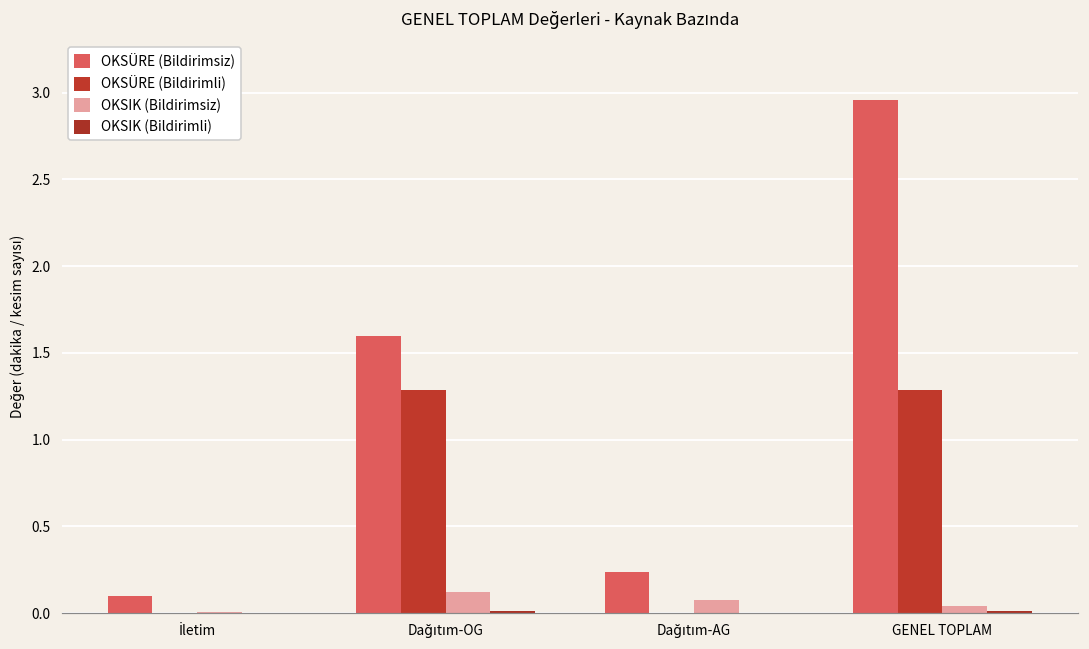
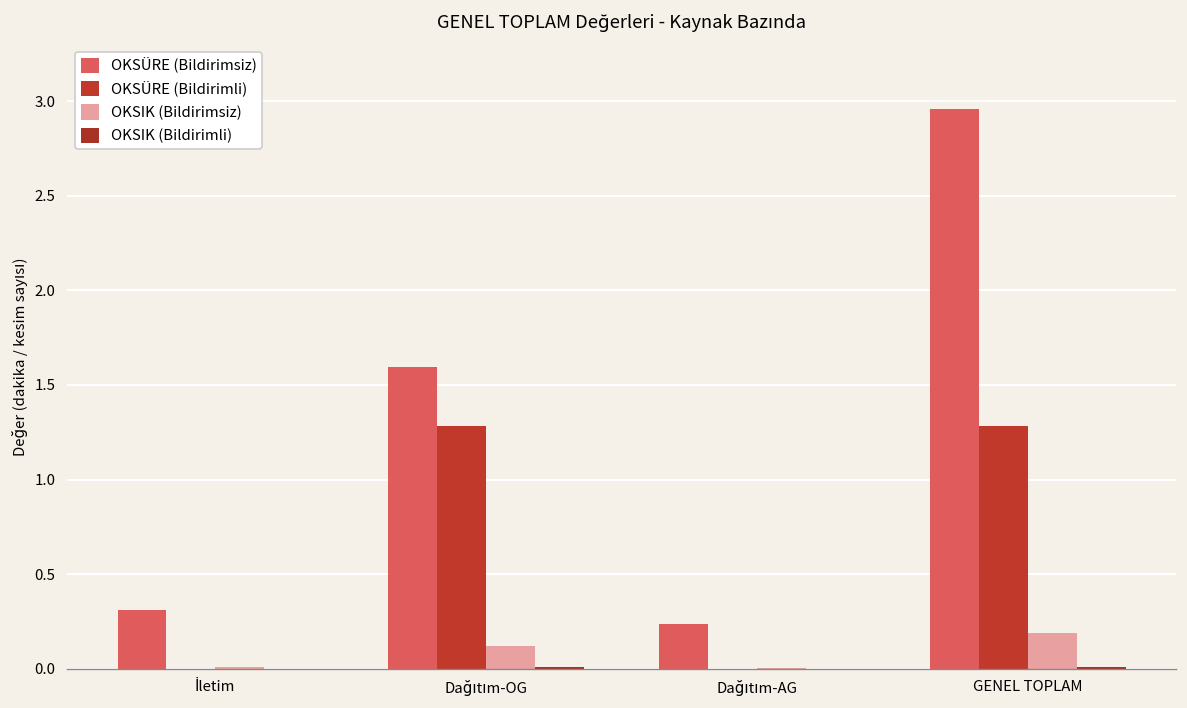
OKSÜRE (Bildirimsiz), İletim: 0.10 -> 0.31
OKSIK (Bildirimsiz), Dağıtım-AG: 0.08 -> 0.00
OKSIK (Bildirimsiz), GENEL TOPLAM: 0.04 -> 0.19
